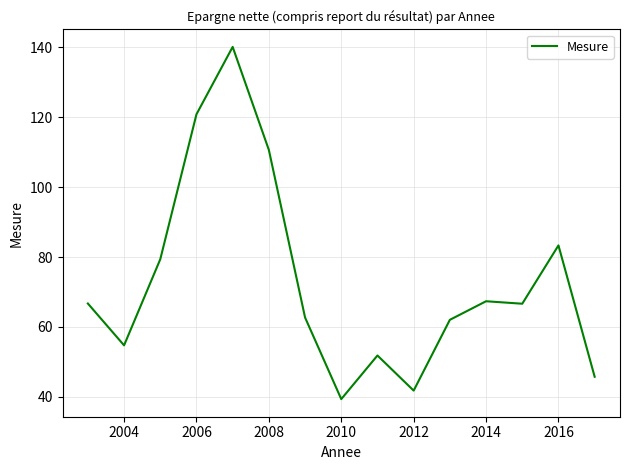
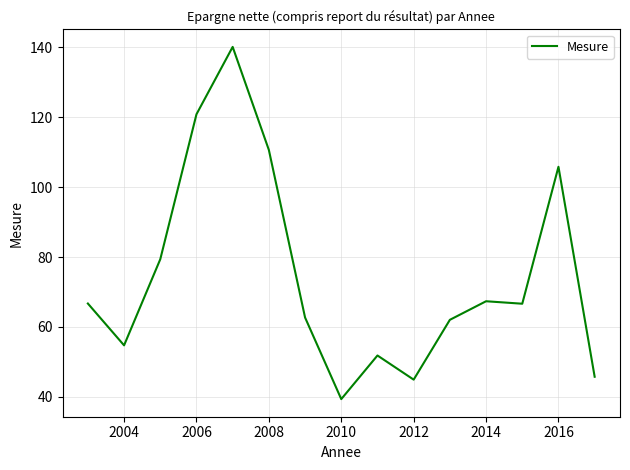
2012: 42 -> 45
2016: 83 -> 106
